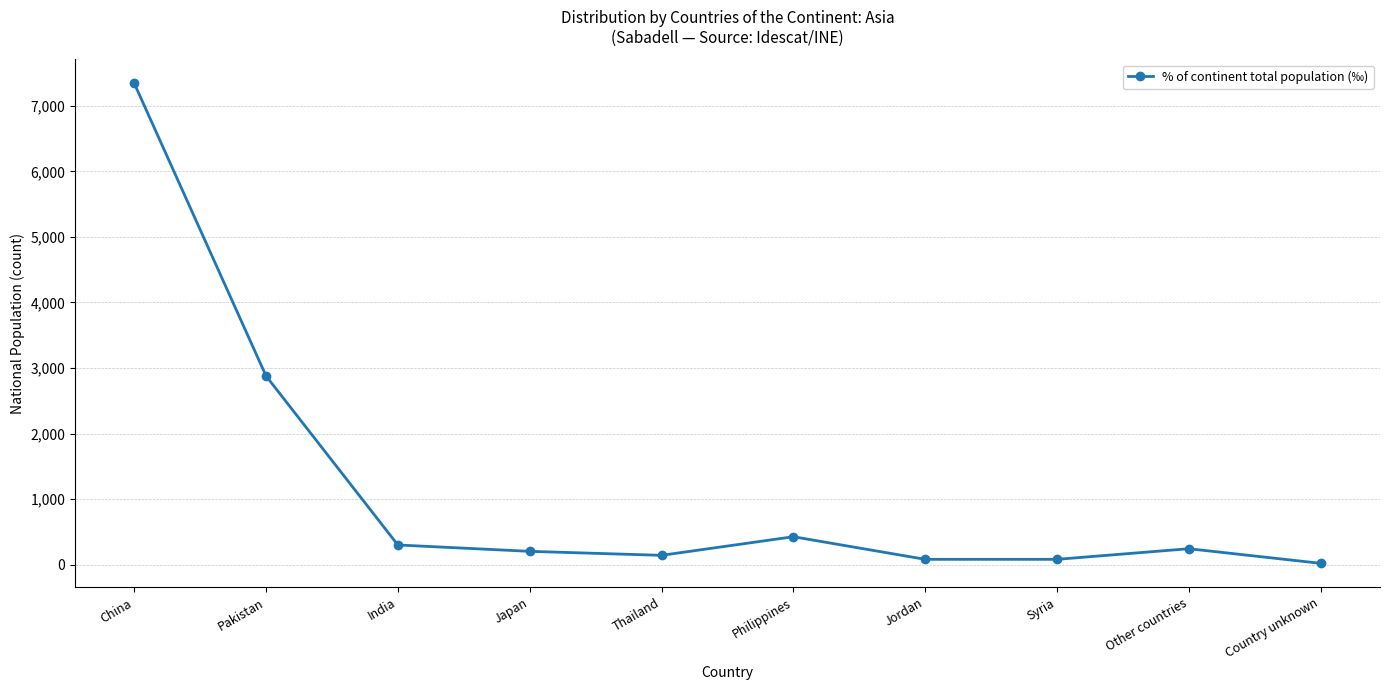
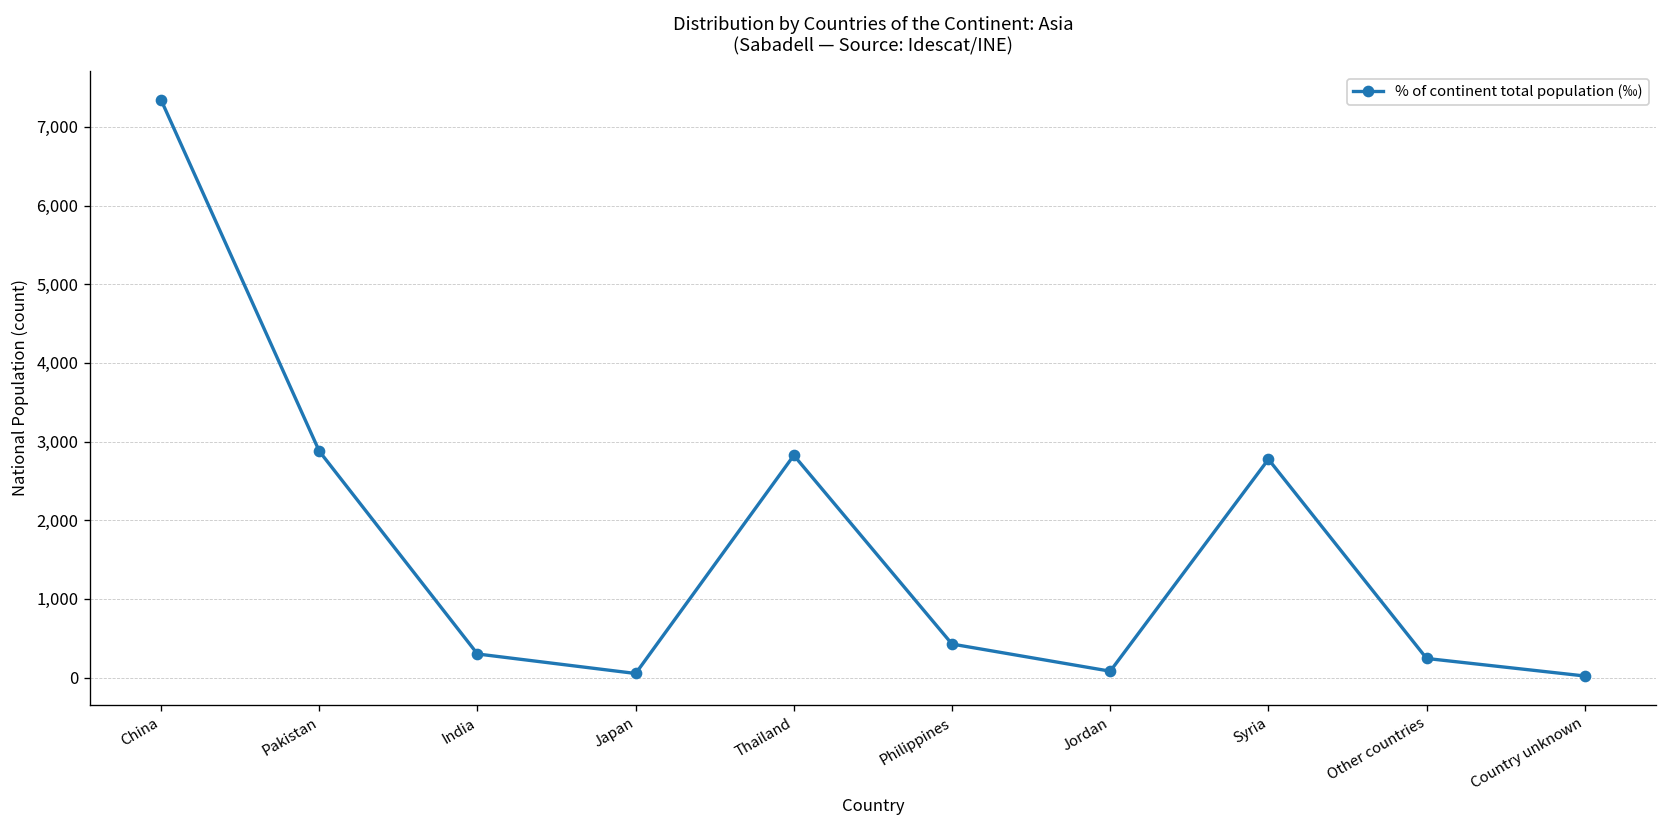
Japan: 200 -> 100
Thailand: 100 -> 2,800
Syria: 100 -> 2,800
